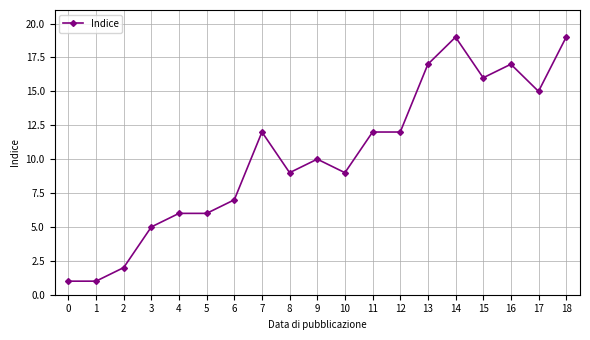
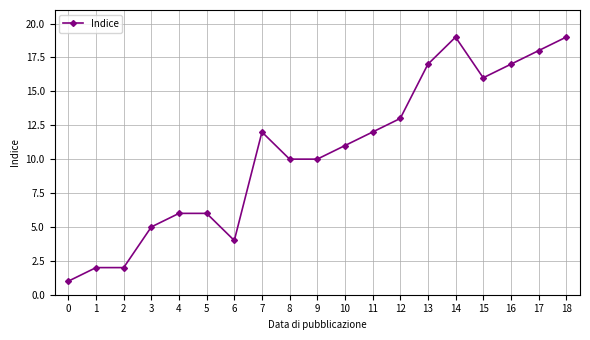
1: 1 -> 2
6: 7 -> 4
8: 9 -> 10
10: 9 -> 11
12: 12 -> 13
17: 15 -> 18
